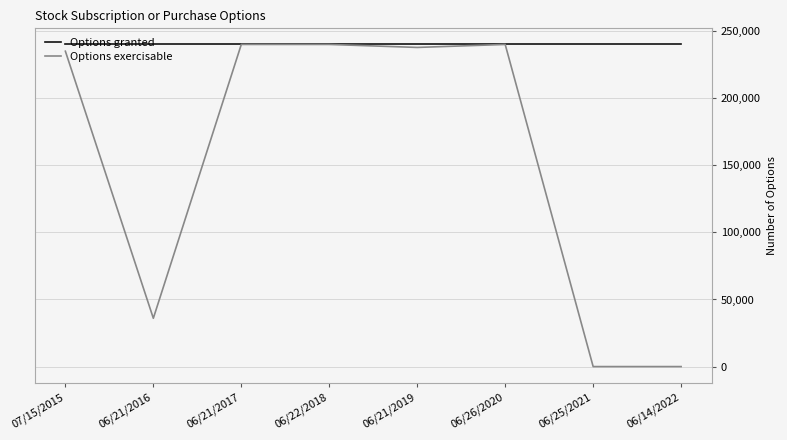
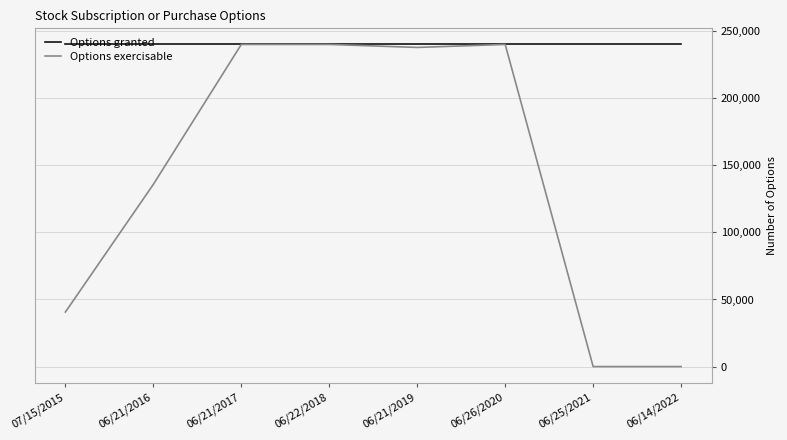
Options exercisable, 07/15/2015: 235,000 -> 41,000
Options exercisable, 06/21/2016: 36,000 -> 136,000
